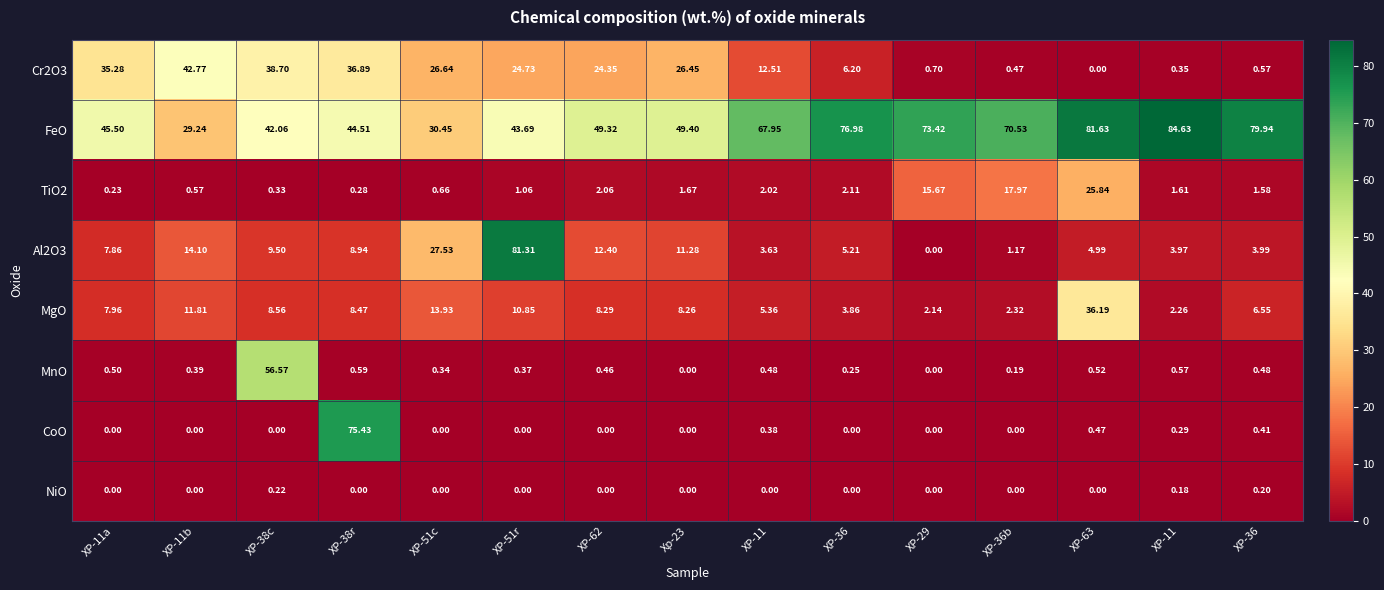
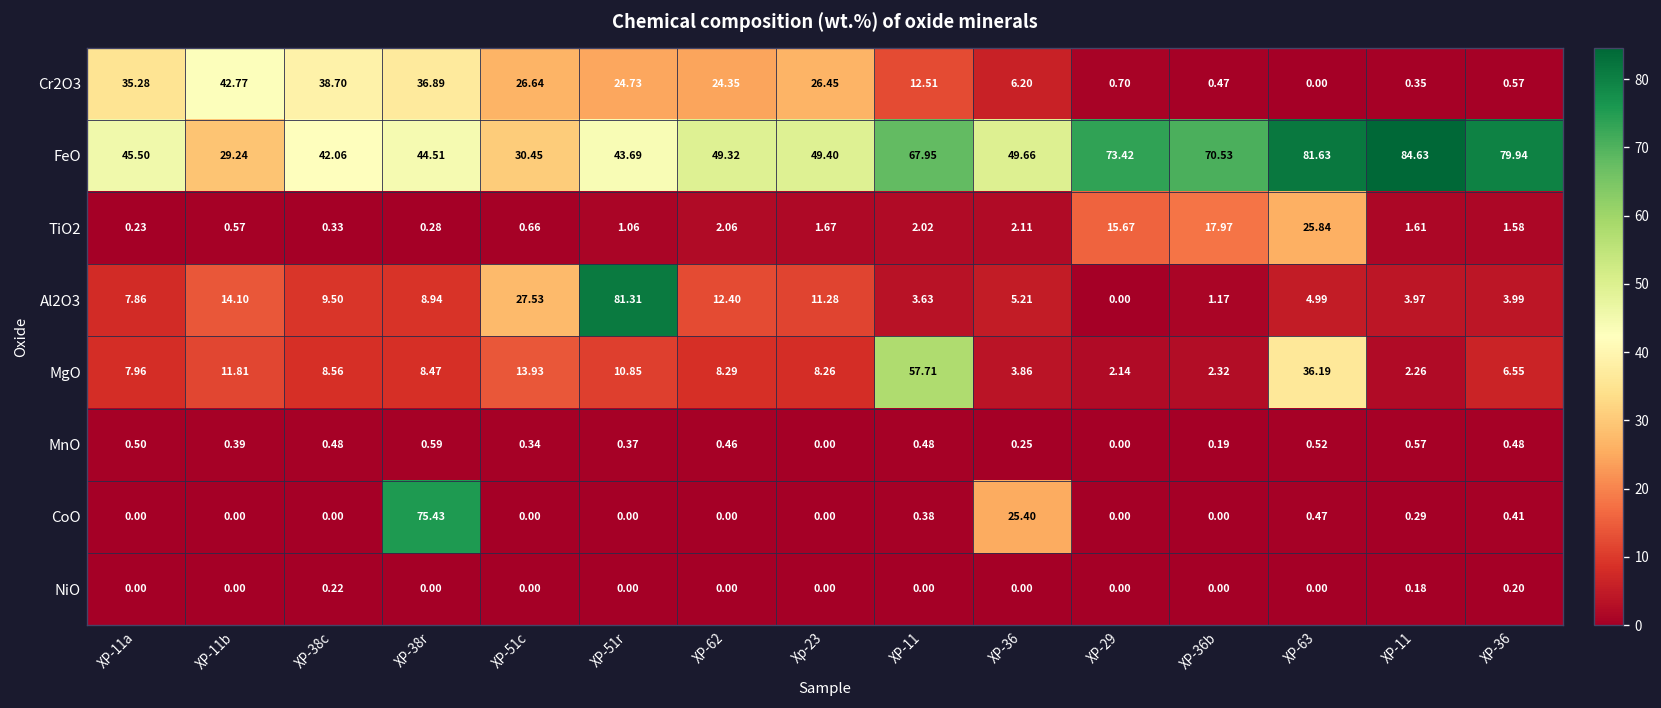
FeO, XP-36: 76.98 -> 49.66
MgO, XP-11: 5.36 -> 57.71
MnO, XP-38c: 56.57 -> 0.48
CoO, XP-36: 0.00 -> 25.40
